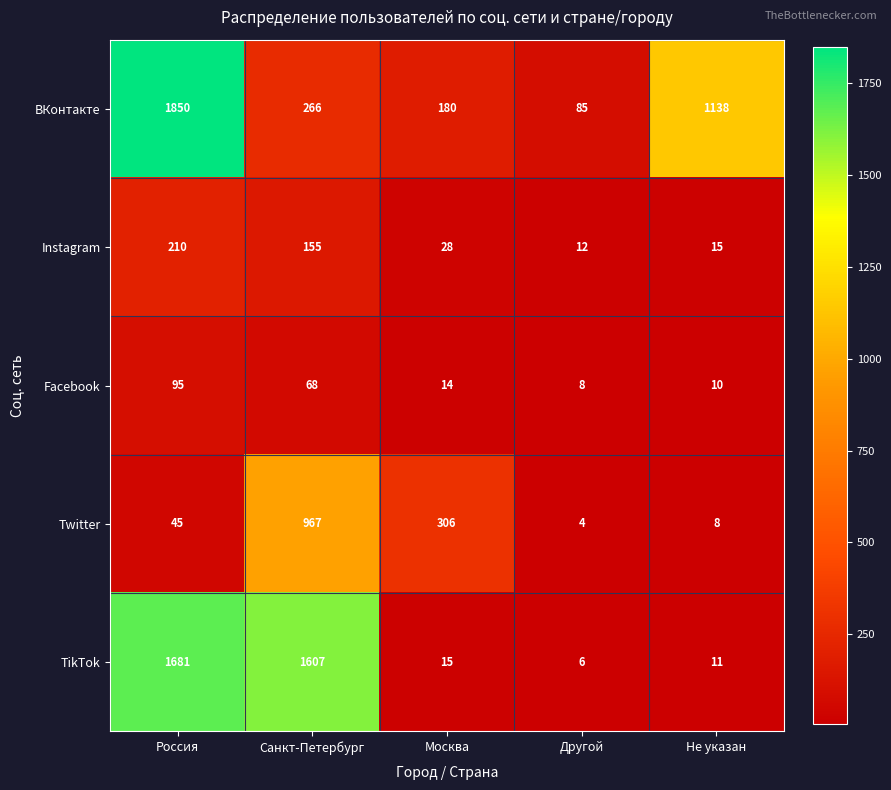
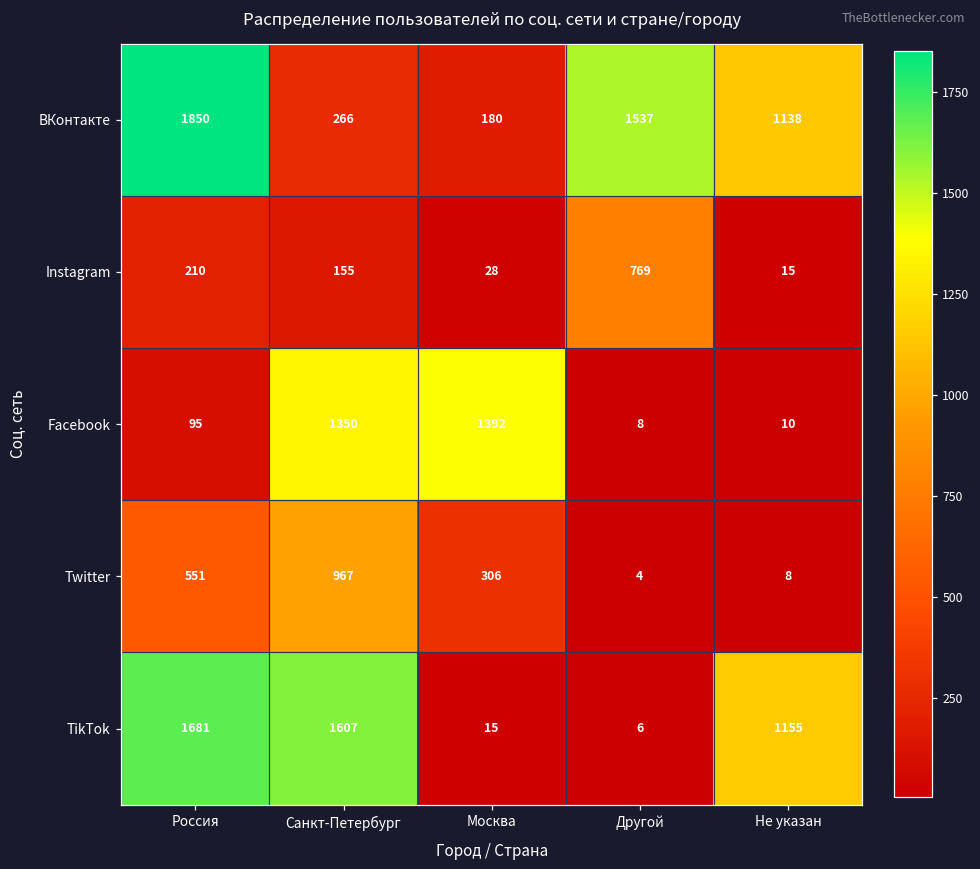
ВКонтакте, Другой: 85 -> 1537
Instagram, Другой: 12 -> 769
Facebook, Санкт-Петербург: 68 -> 1350
Facebook, Москва: 14 -> 1392
Twitter, Россия: 45 -> 551
TikTok, Не указан: 11 -> 1155
